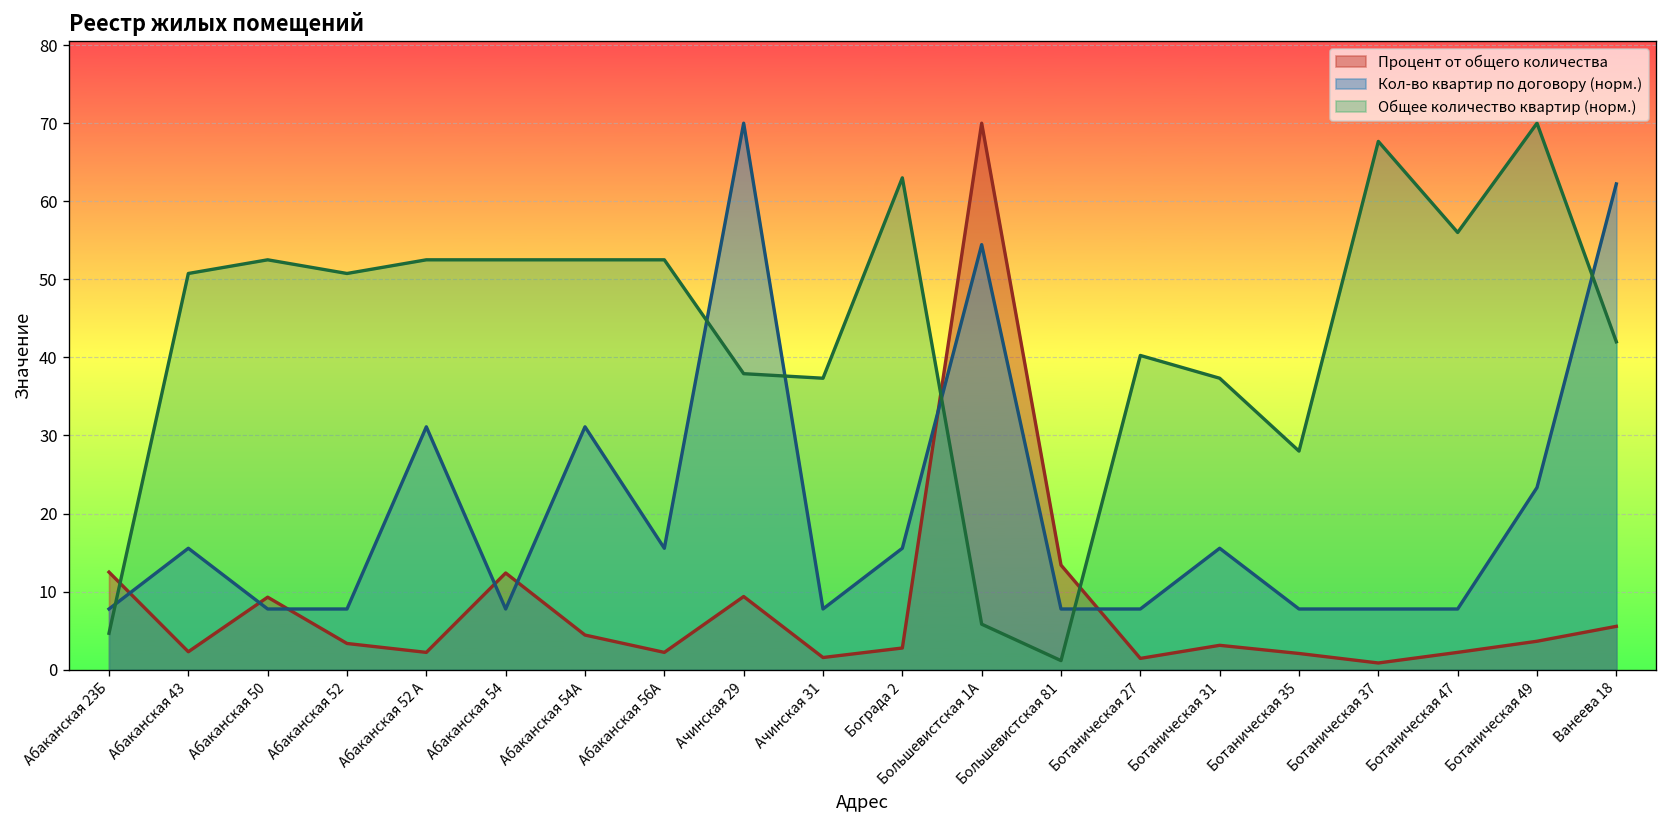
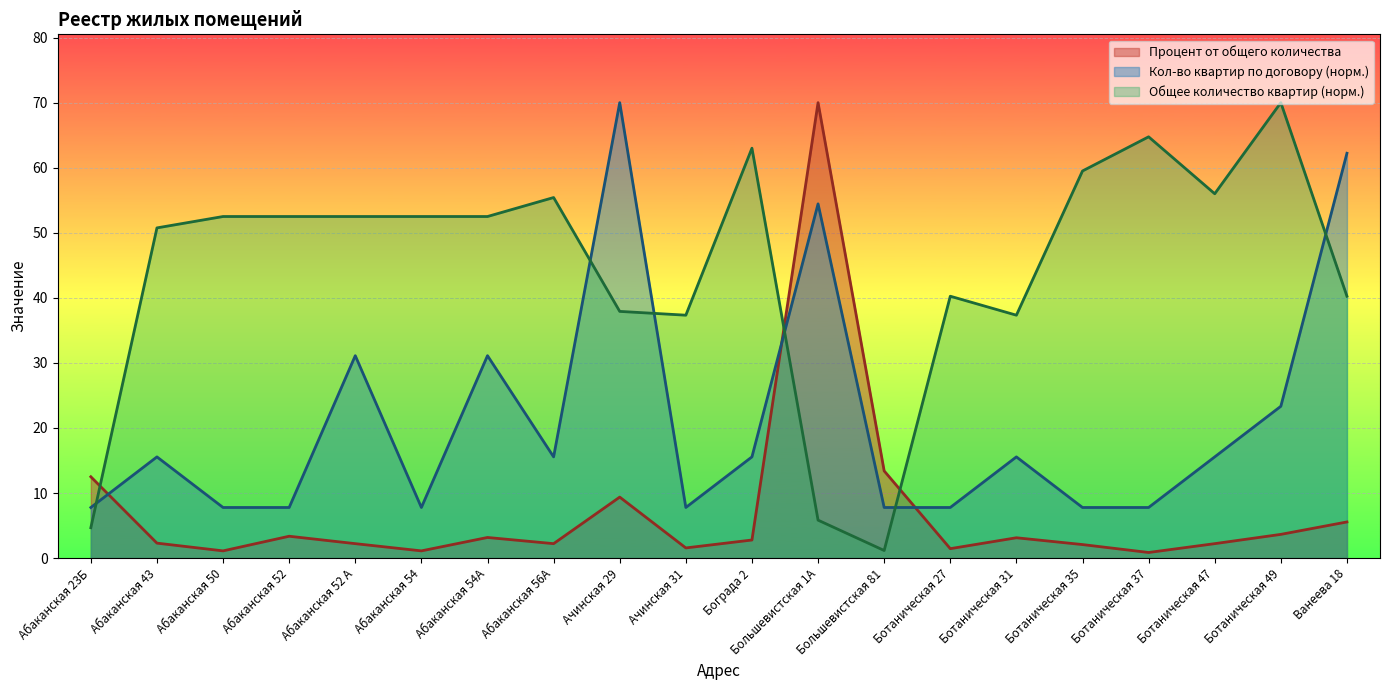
Процент от общего количества, Абаканская 50: 9 -> 1
Общее количество квартир (норм.), Абаканская 52: 51 -> 53
Процент от общего количества, Абаканская 54: 12 -> 1
Процент от общего количества, Абаканская 54А: 4 -> 3
Общее количество квартир (норм.), Абаканская 56А: 53 -> 55
Общее количество квартир (норм.), Ботаническая 35: 28 -> 60
Общее количество квартир (норм.), Ботаническая 37: 68 -> 65
Кол-во квартир по договору (норм.), Ботаническая 47: 8 -> 16
Общее количество квартир (норм.), Ванеева 18: 42 -> 40
